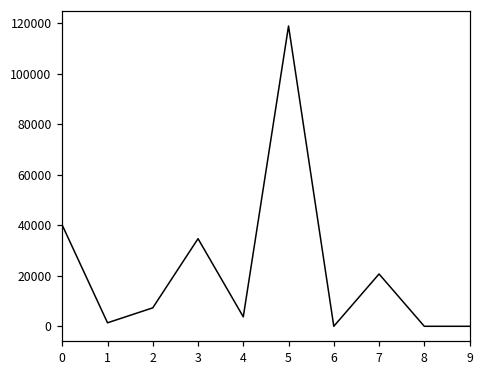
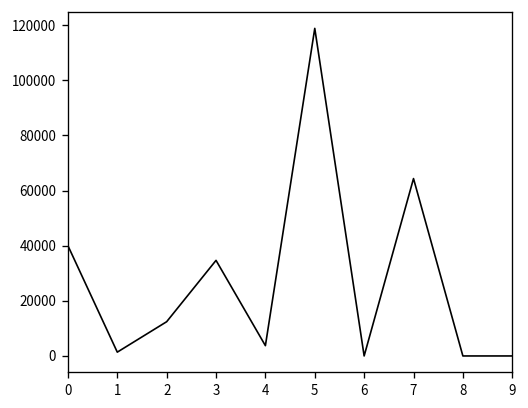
2: 7000 -> 12000
7: 21000 -> 64000
